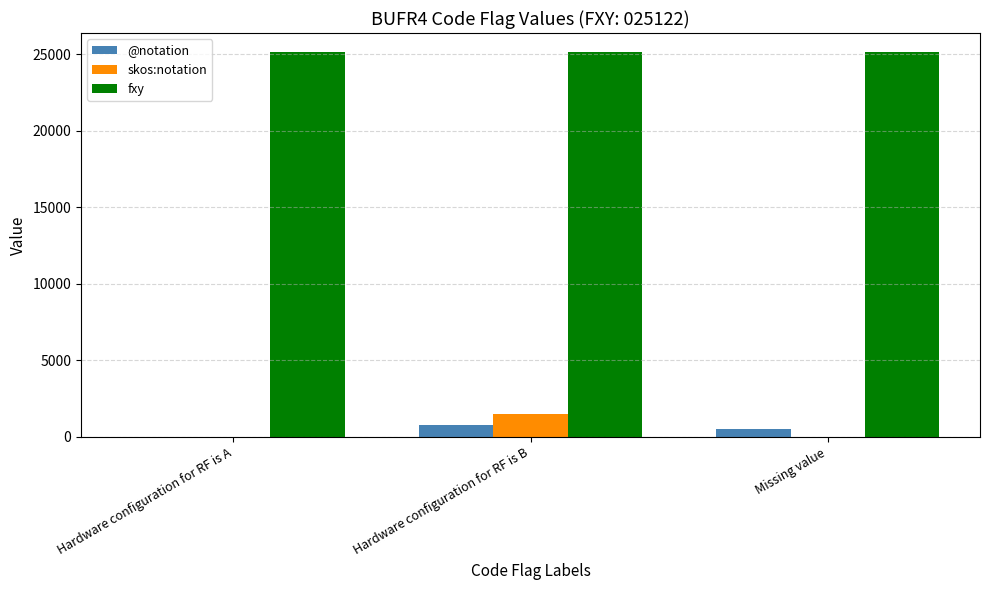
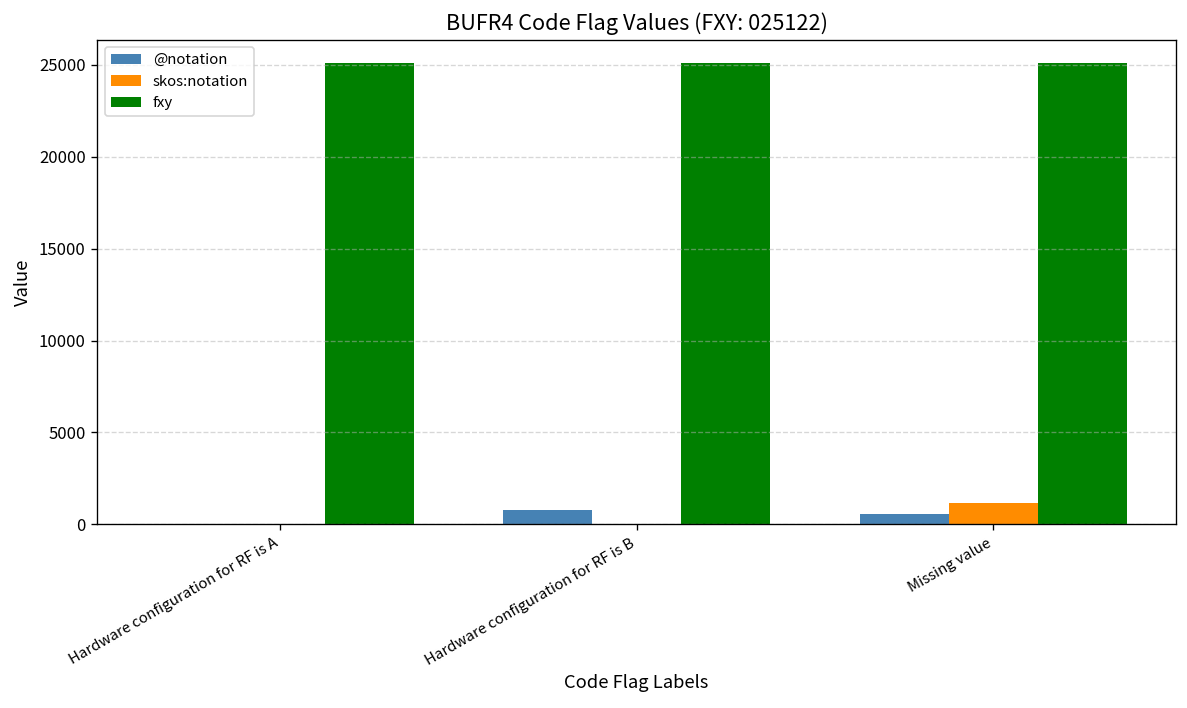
skos:notation, Hardware configuration for RF is B: 1500 -> 0
skos:notation, Missing value: 0 -> 1200
